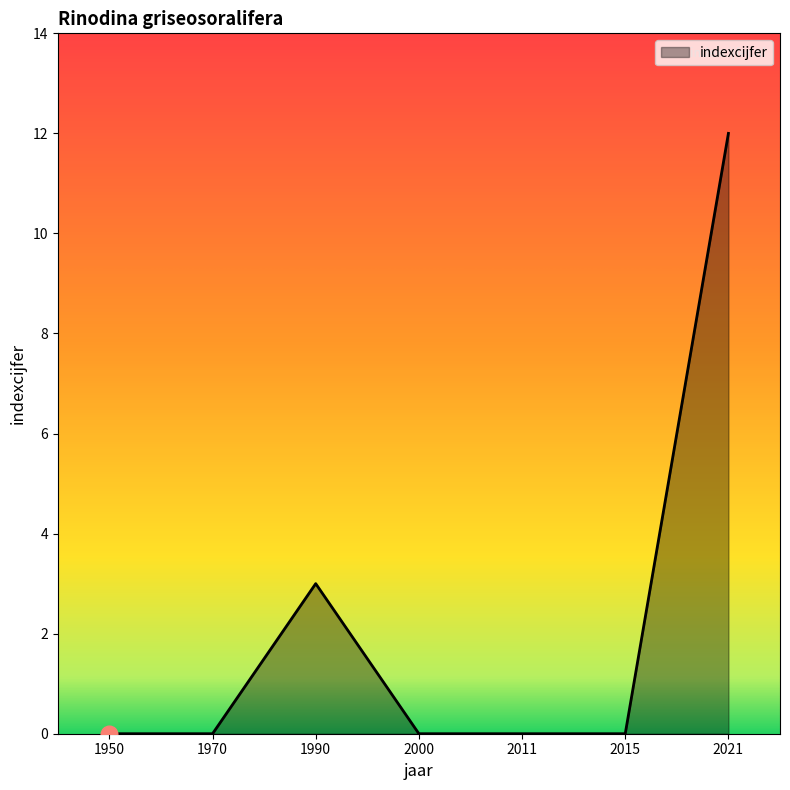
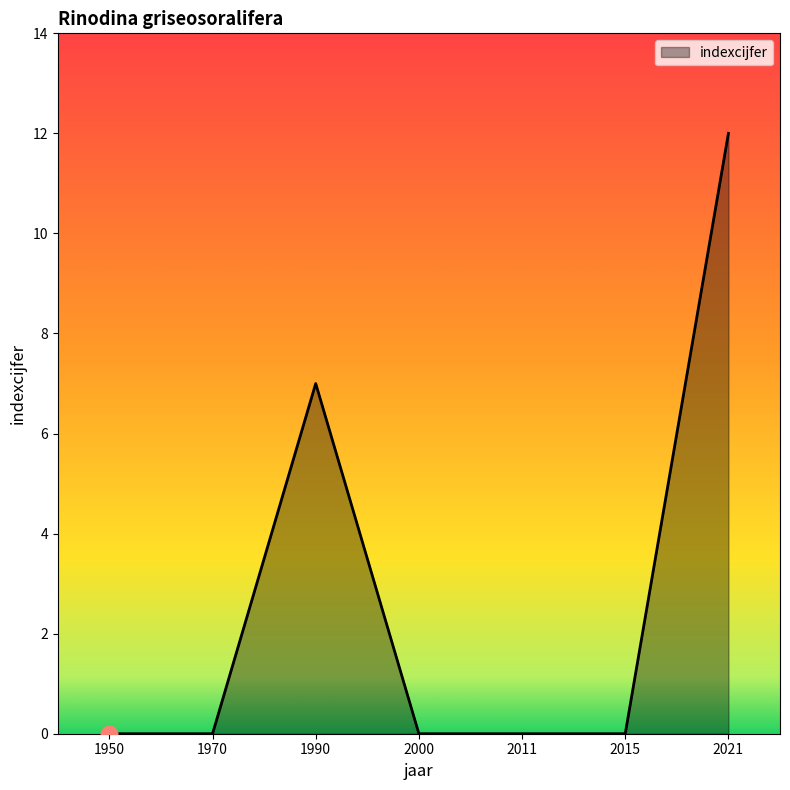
indexcijfer, 1990: 3 -> 7
